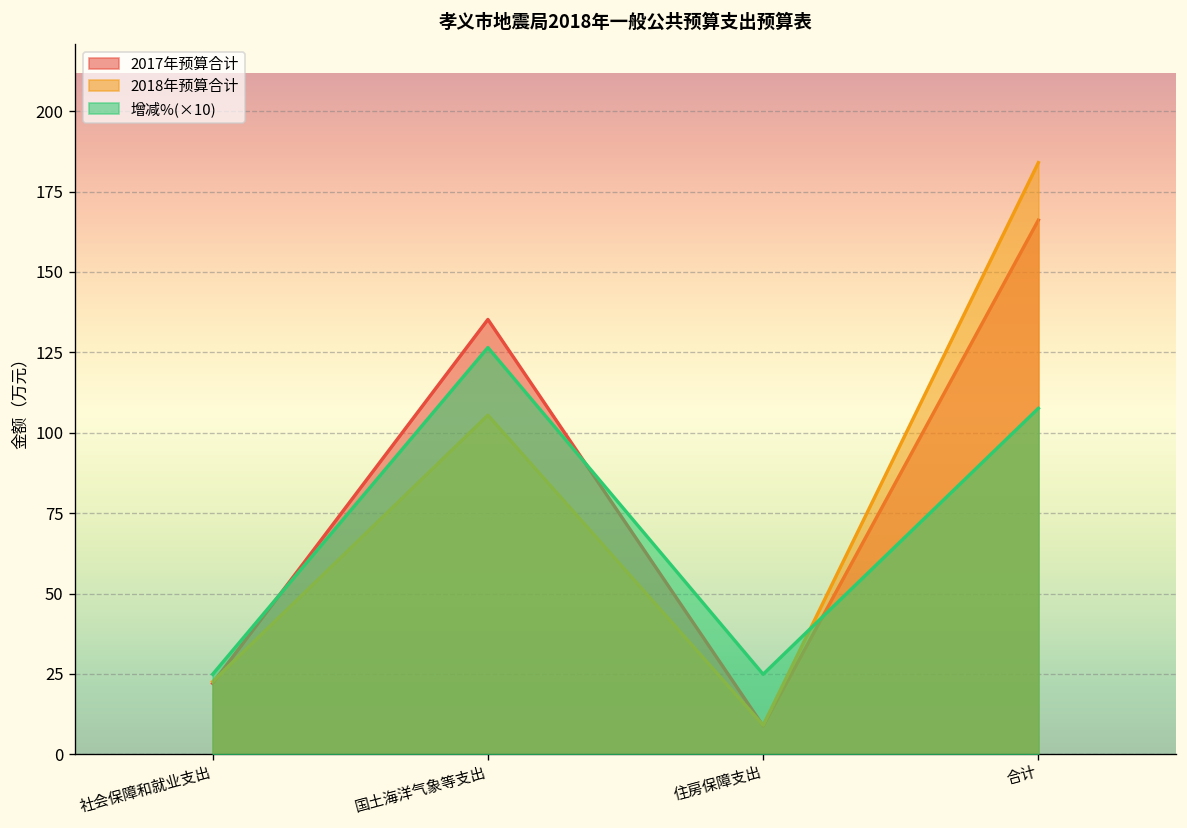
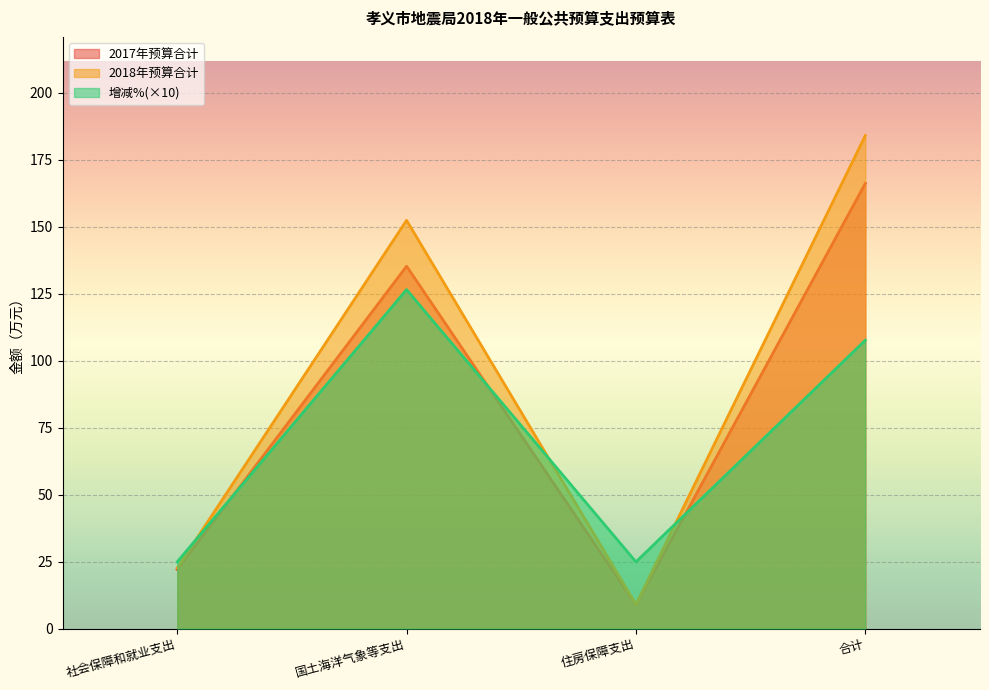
2018年预算合计, 国土海洋气象等支出: 105 -> 152
